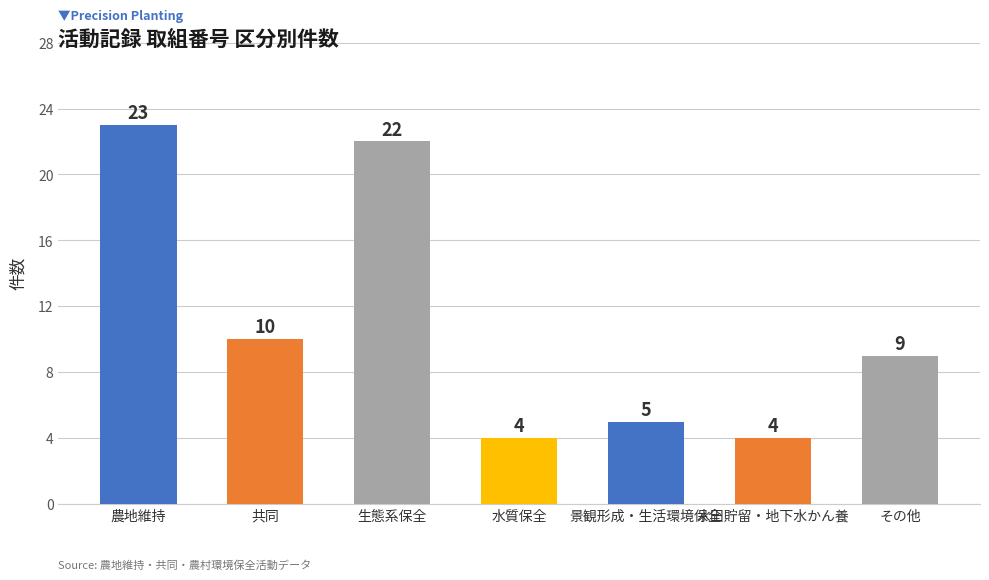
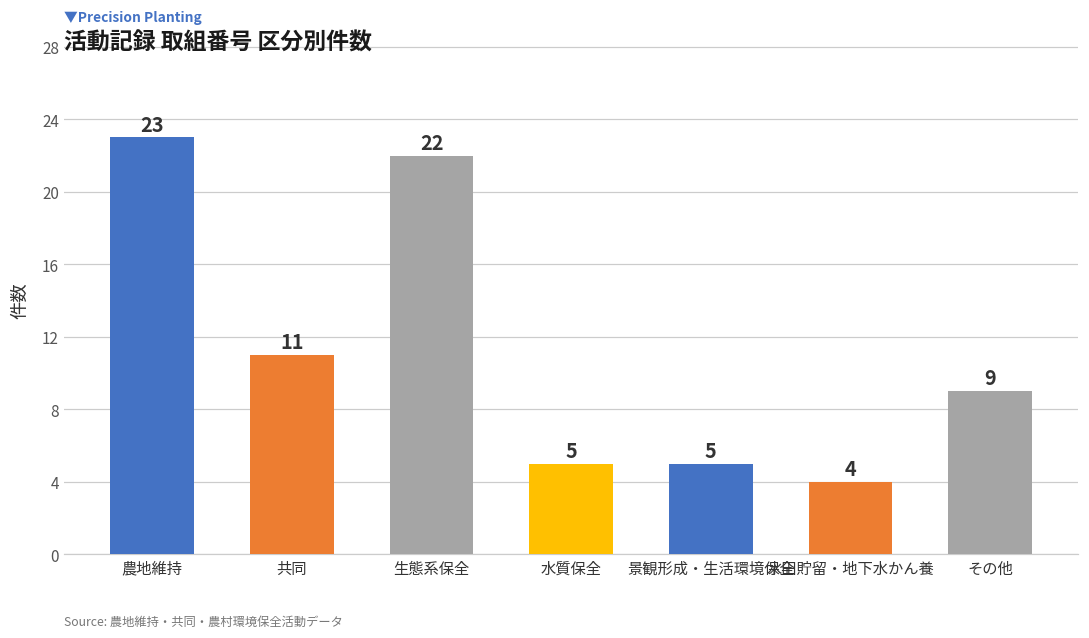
共同: 10 -> 11
水質保全: 4 -> 5
